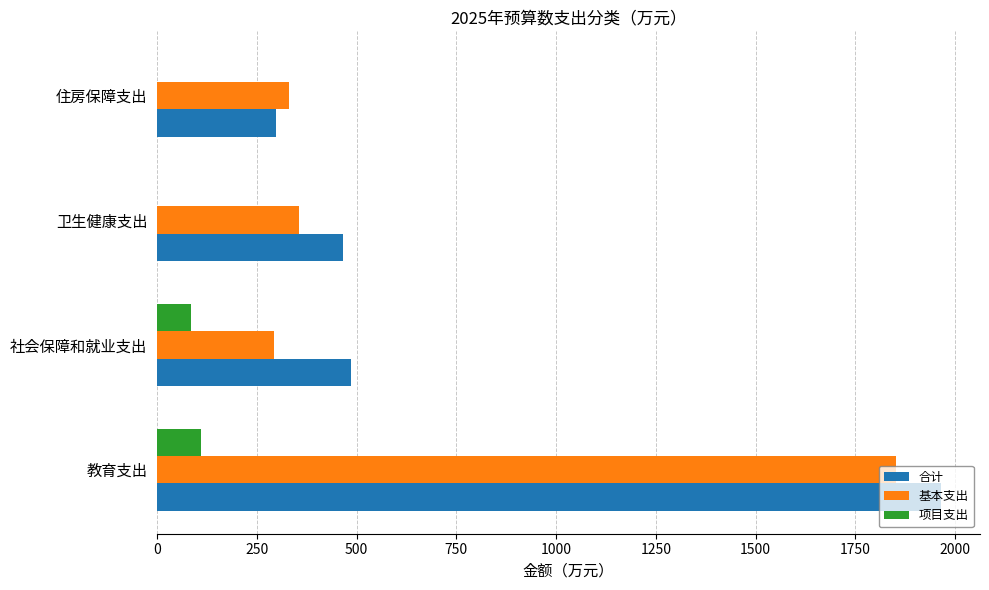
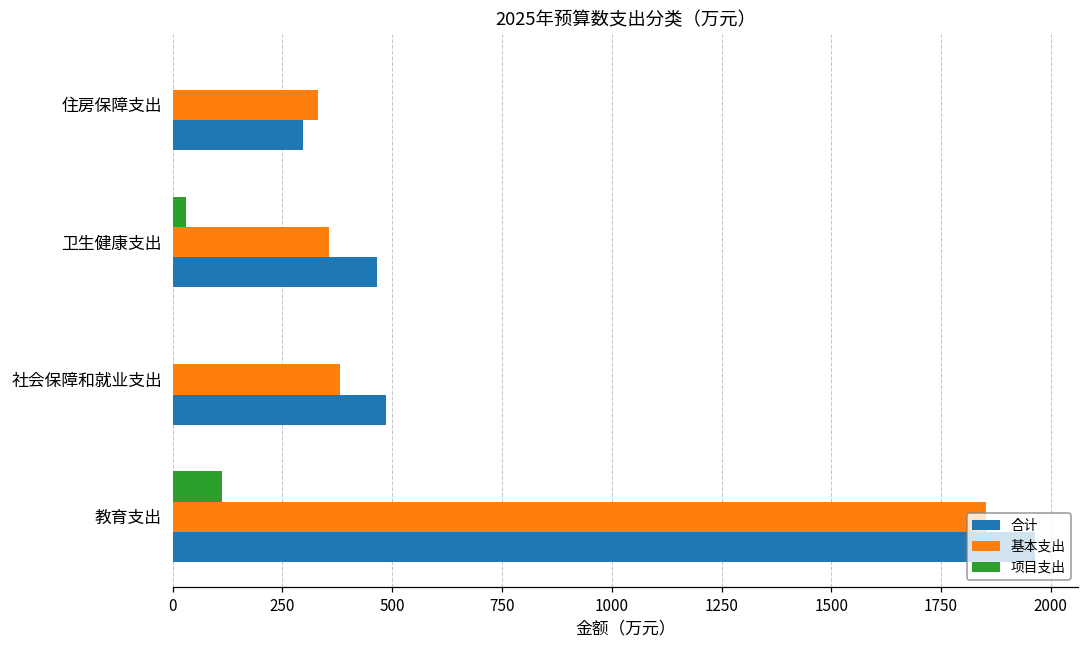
项目支出, 卫生健康支出: 0 -> 30
项目支出, 社会保障和就业支出: 90 -> 0
基本支出, 社会保障和就业支出: 290 -> 380
